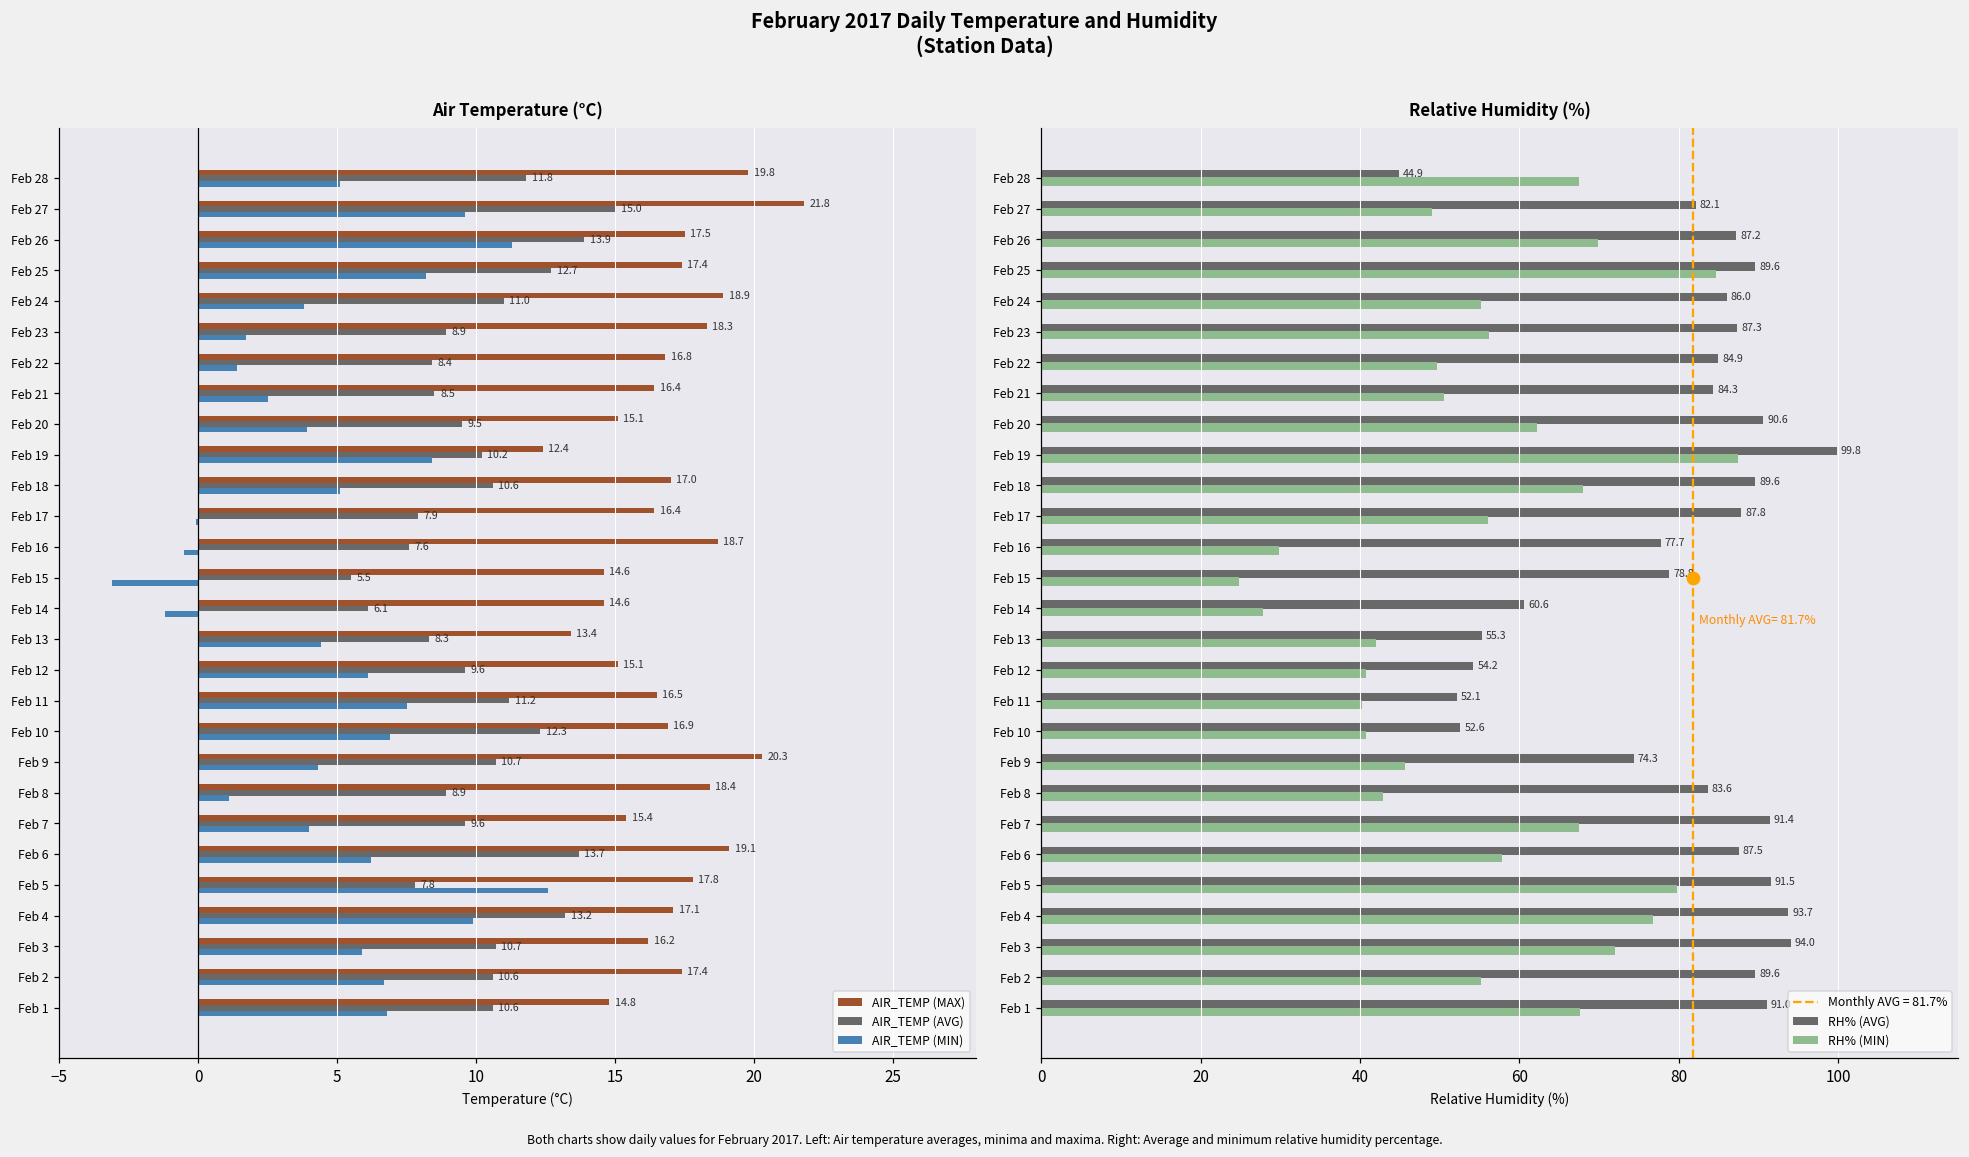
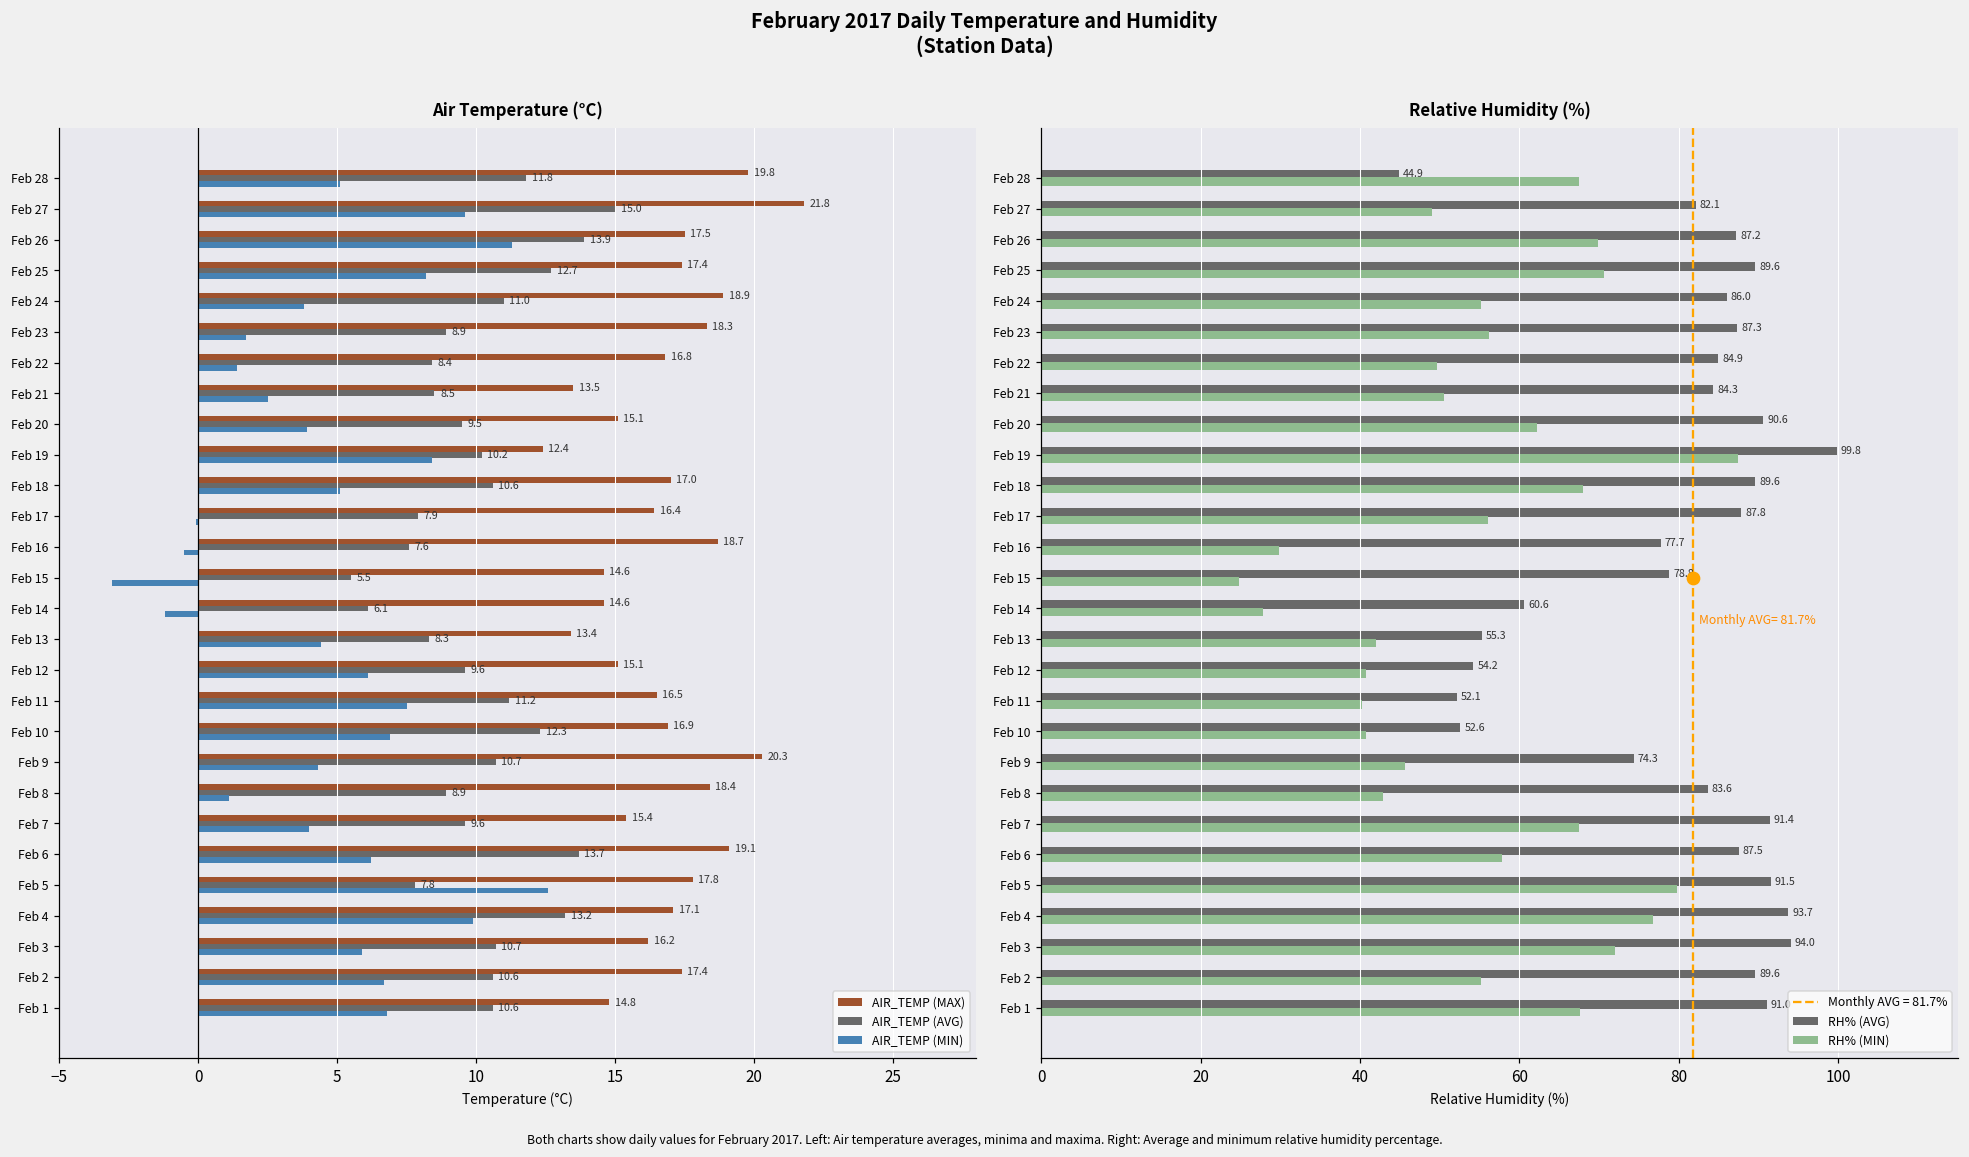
Air Temperature (°C), AIR_TEMP (MAX), Feb 21: 16.4 -> 13.5
Relative Humidity (%), RH% (MIN), Feb 25: 85 -> 71
